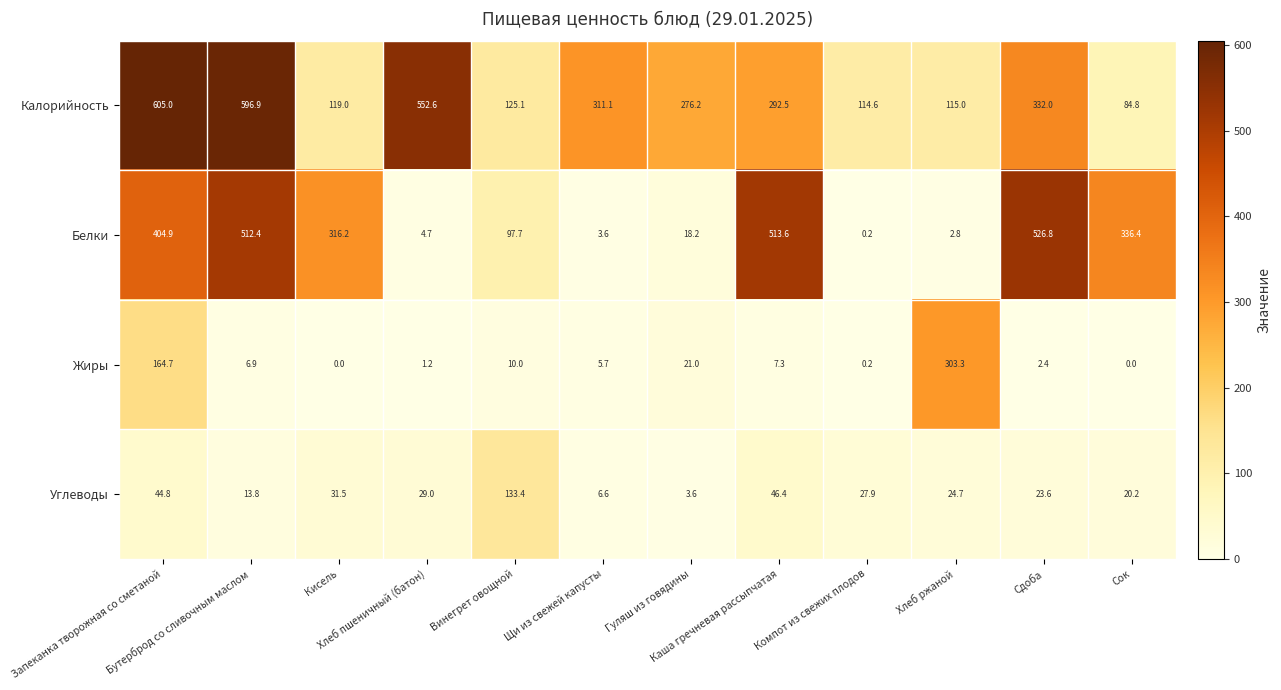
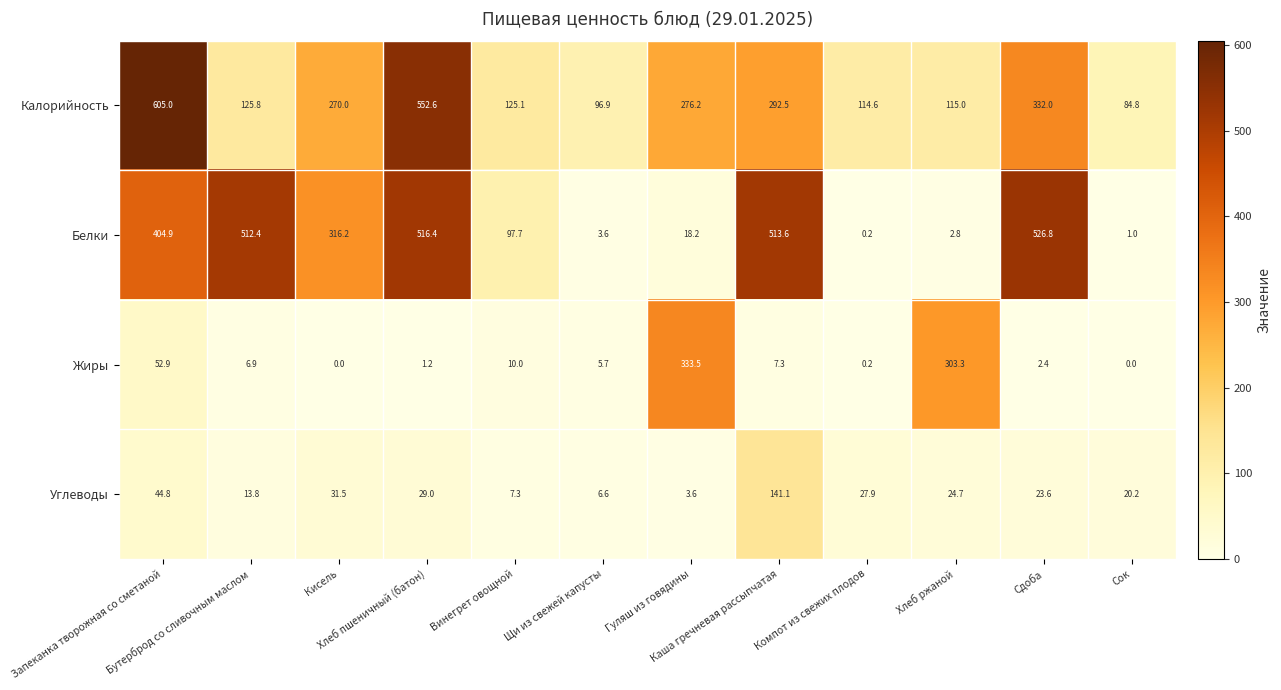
Калорийность, Бутерброд со сливочным маслом: 596.9 -> 125.8
Калорийность, Кисель: 119.0 -> 270.0
Калорийность, Щи из свежей капусты: 311.1 -> 96.9
Белки, Хлеб пшеничный (батон): 4.7 -> 516.4
Белки, Сок: 336.4 -> 1.0
Жиры, Запеканка творожная со сметаной: 164.7 -> 52.9
Жиры, Гуляш из говядины: 21.0 -> 333.5
Углеводы, Винегрет овощной: 133.4 -> 7.3
Углеводы, Каша гречневая рассыпчатая: 46.4 -> 141.1
